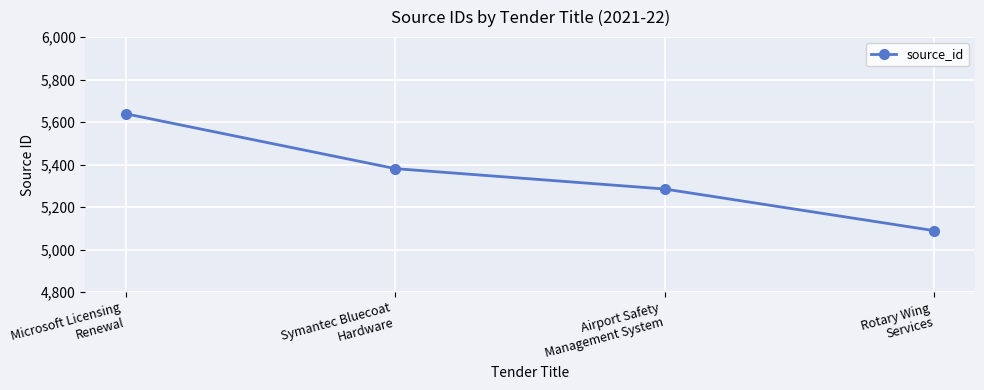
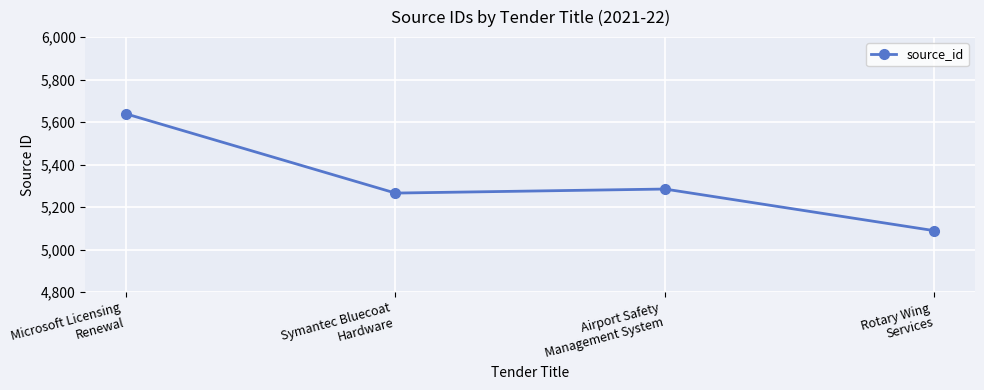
Symantec Bluecoat Hardware: 5,380 -> 5,270
